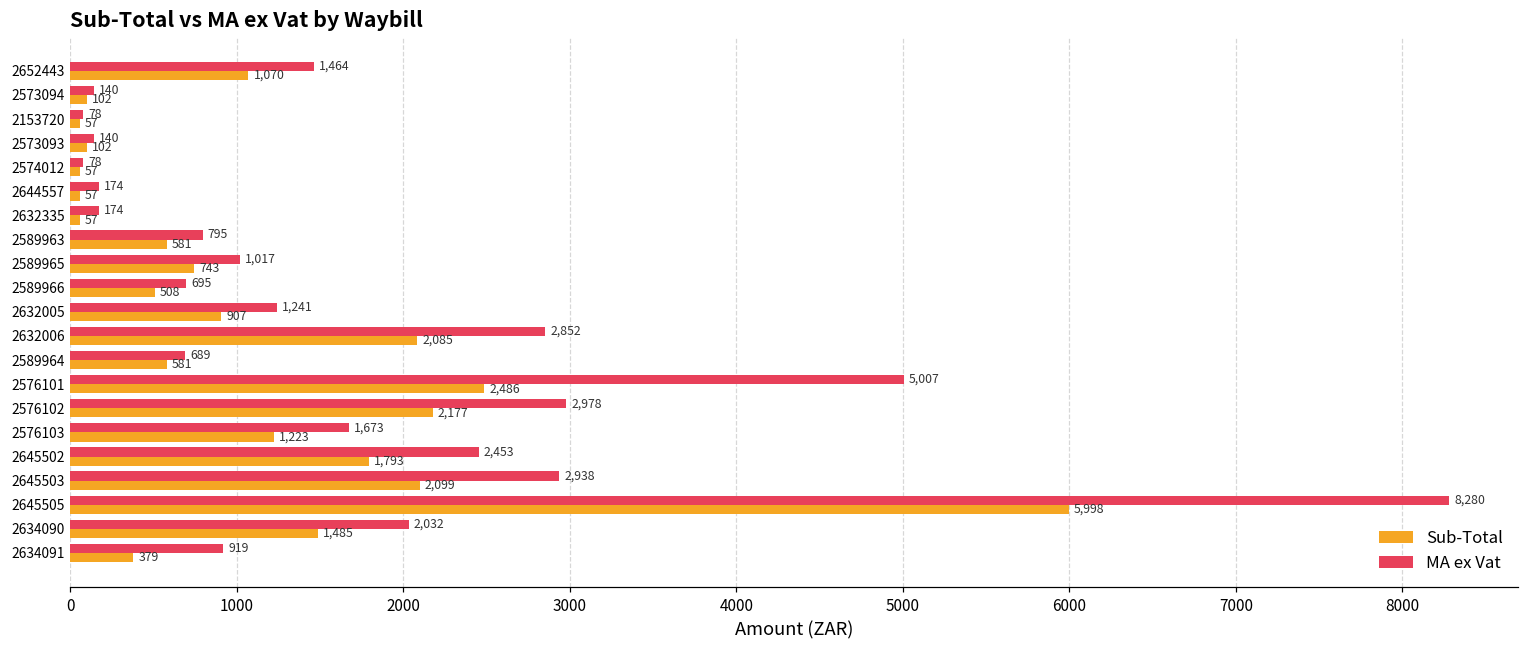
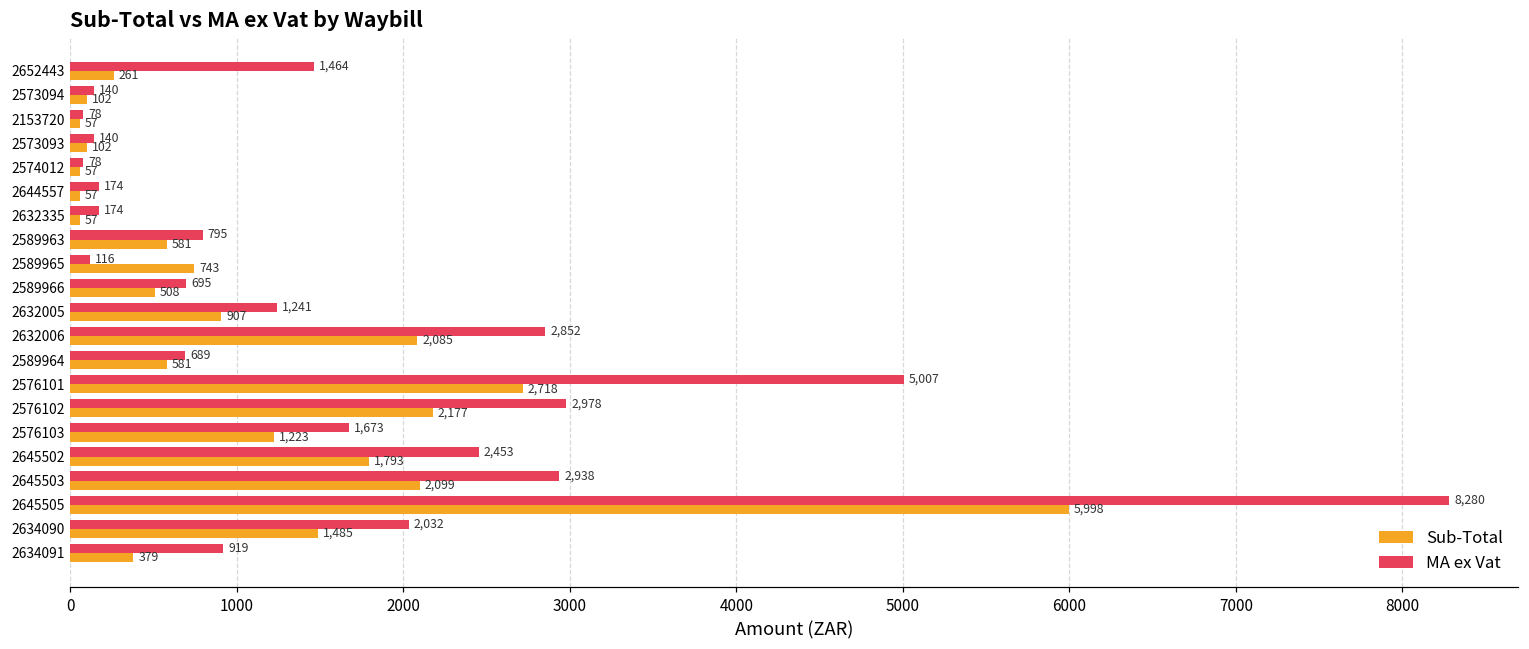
Sub-Total, 2652443: 1,070 -> 261
MA ex Vat, 2589965: 1,017 -> 116
Sub-Total, 2576101: 2,486 -> 2,718
